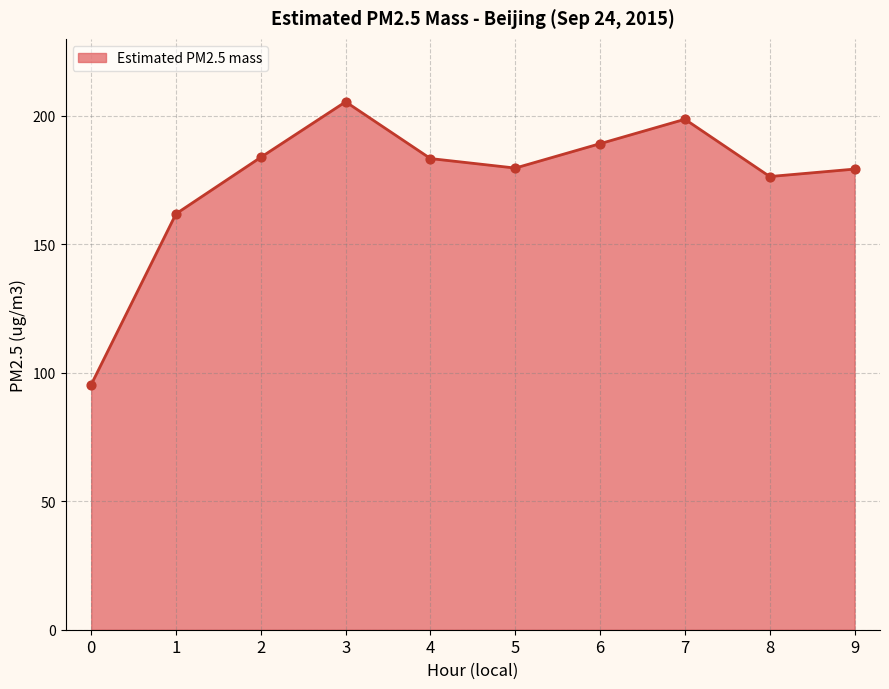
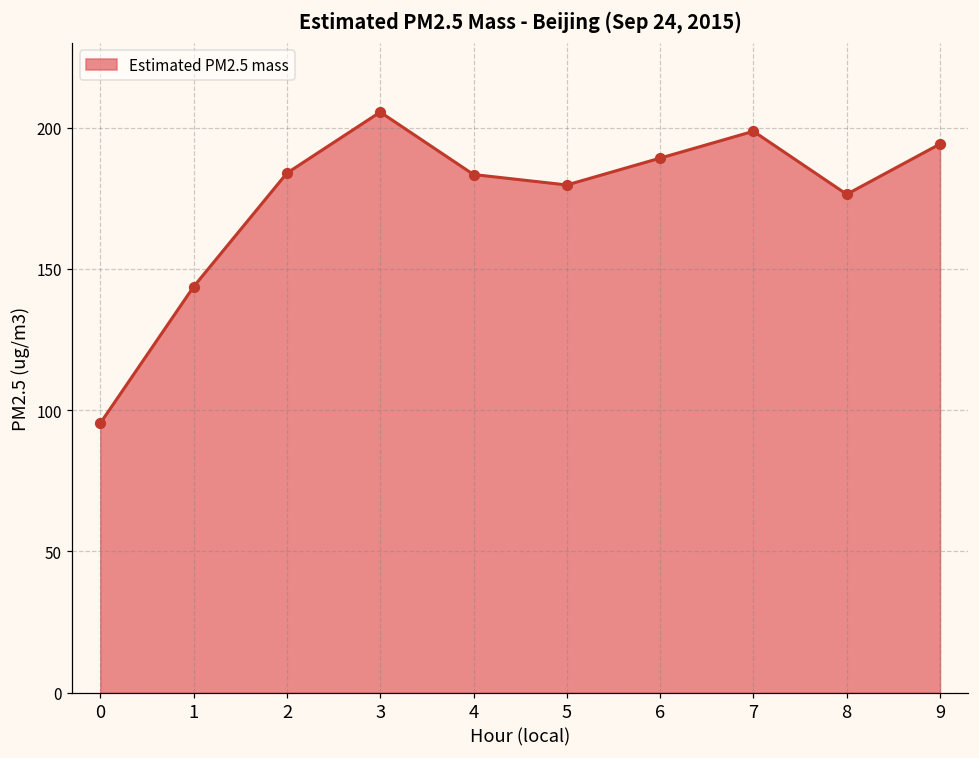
1: 162 -> 144
9: 179 -> 194
